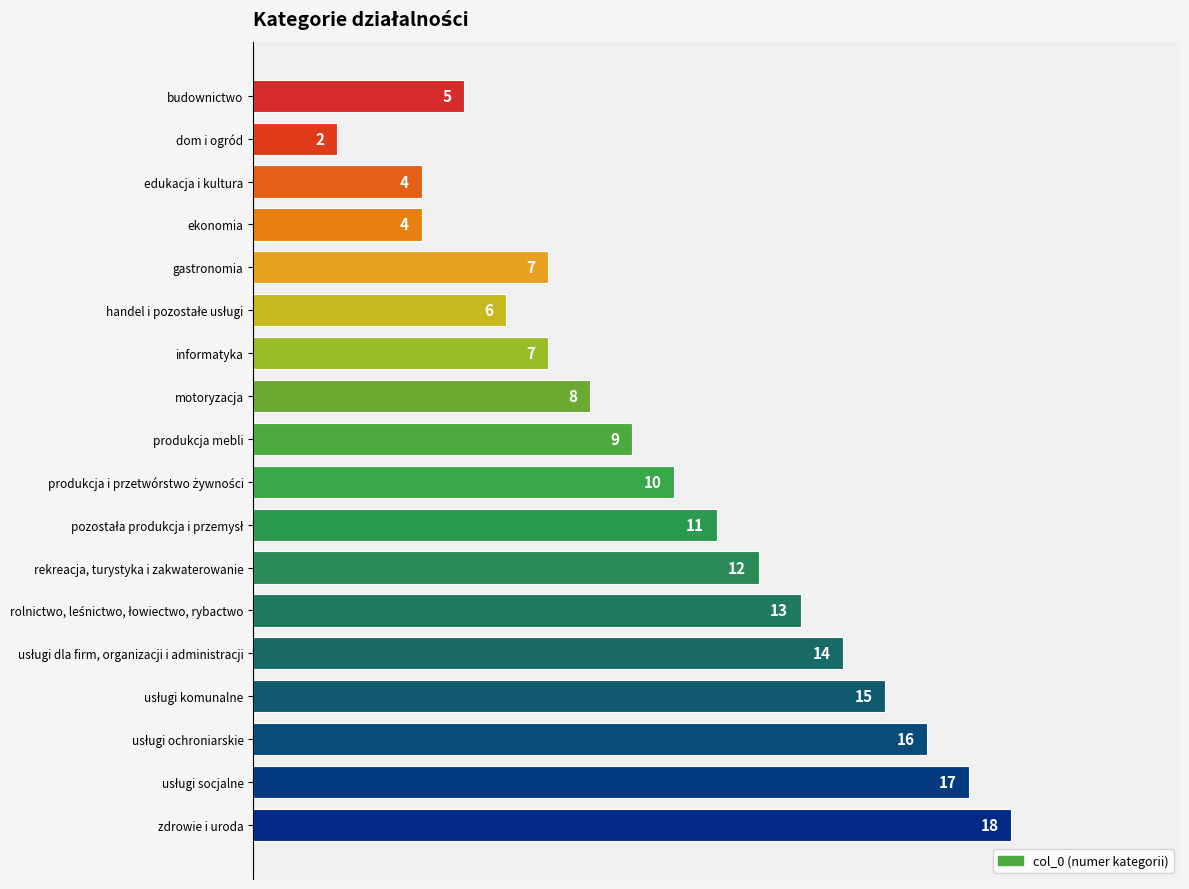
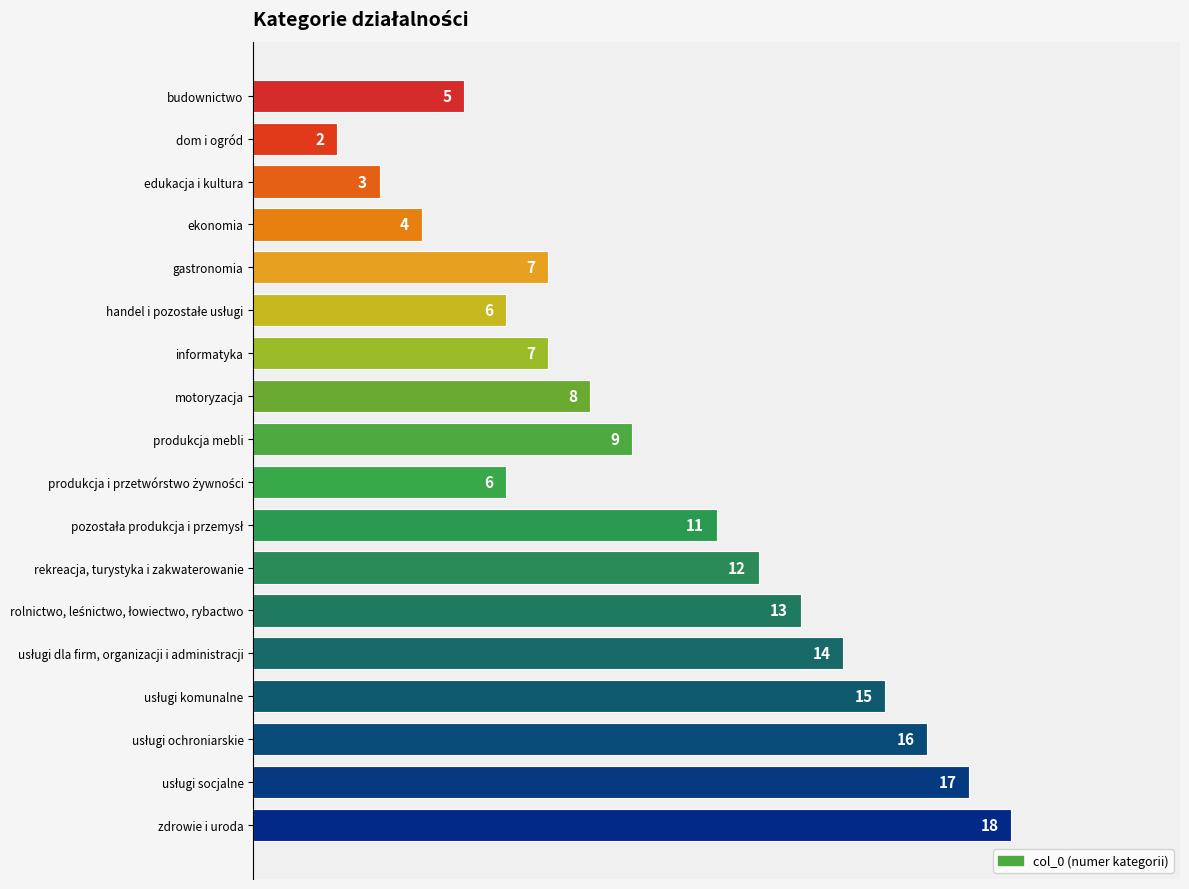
edukacja i kultura: 4 -> 3
produkcja i przetwórstwo żywności: 10 -> 6
